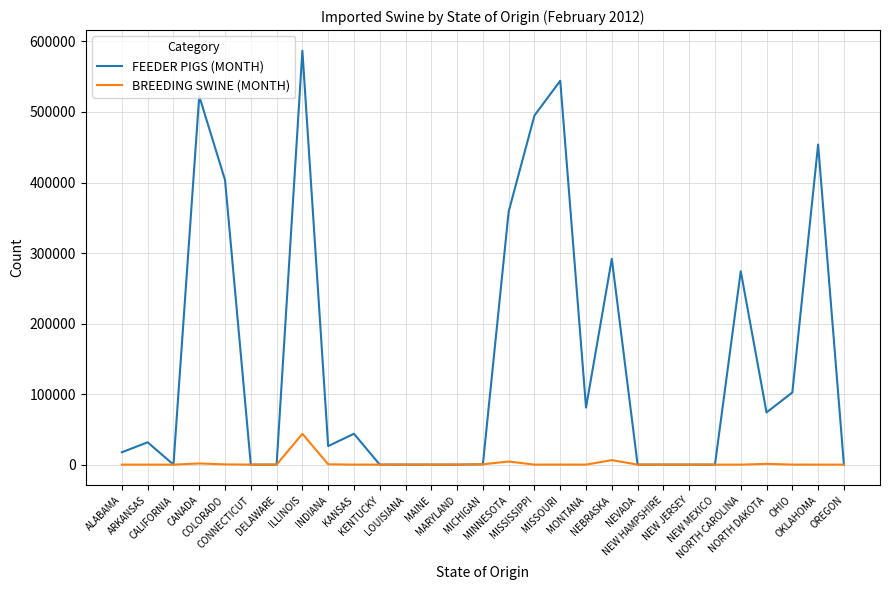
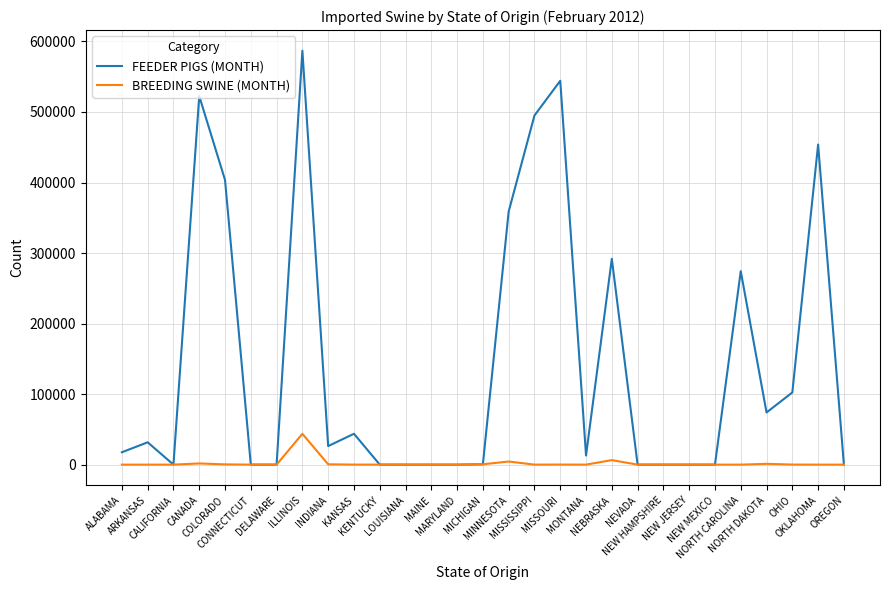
FEEDER PIGS (MONTH), MONTANA: 80000 -> 10000
